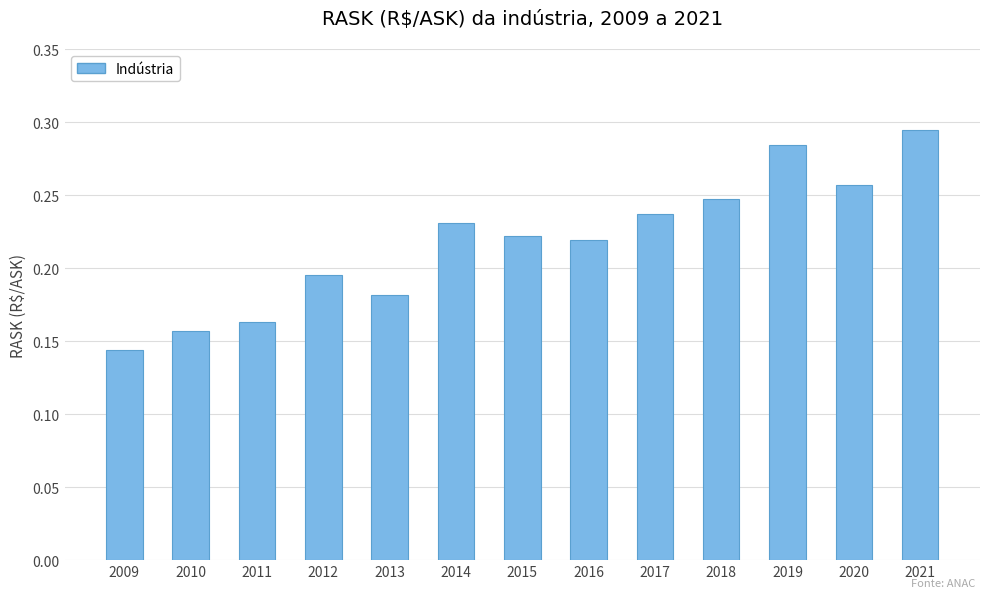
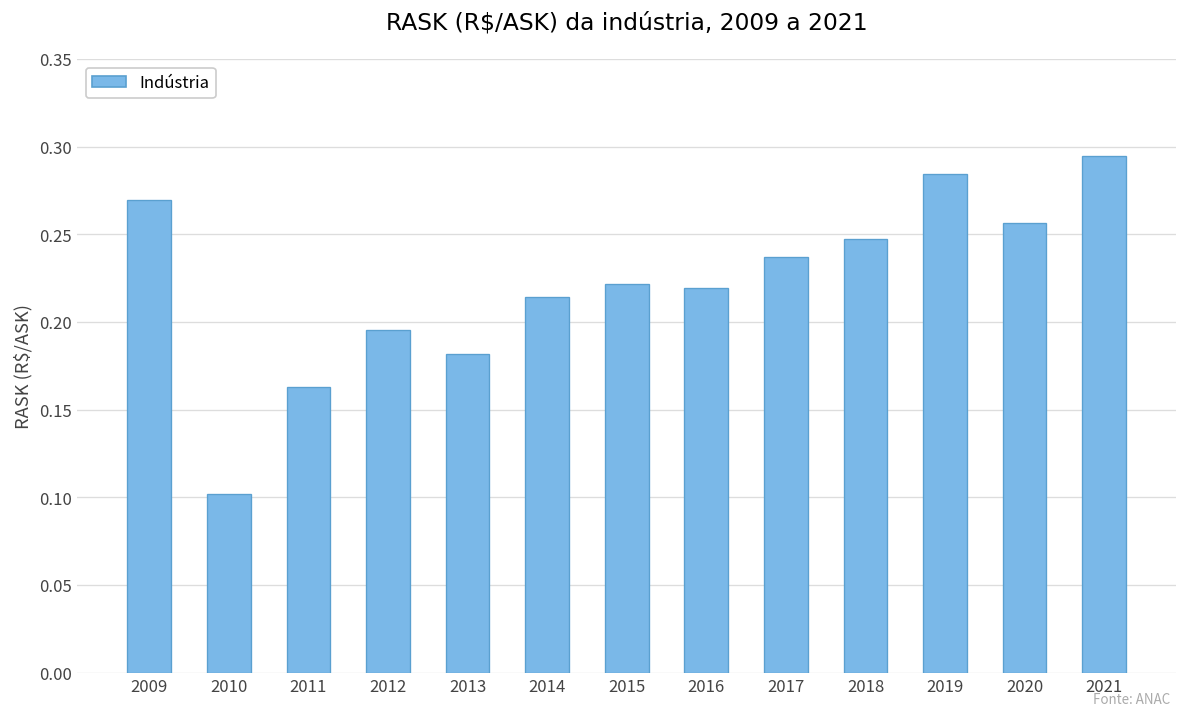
2009: 0.144 -> 0.270
2010: 0.157 -> 0.102
2014: 0.231 -> 0.214
